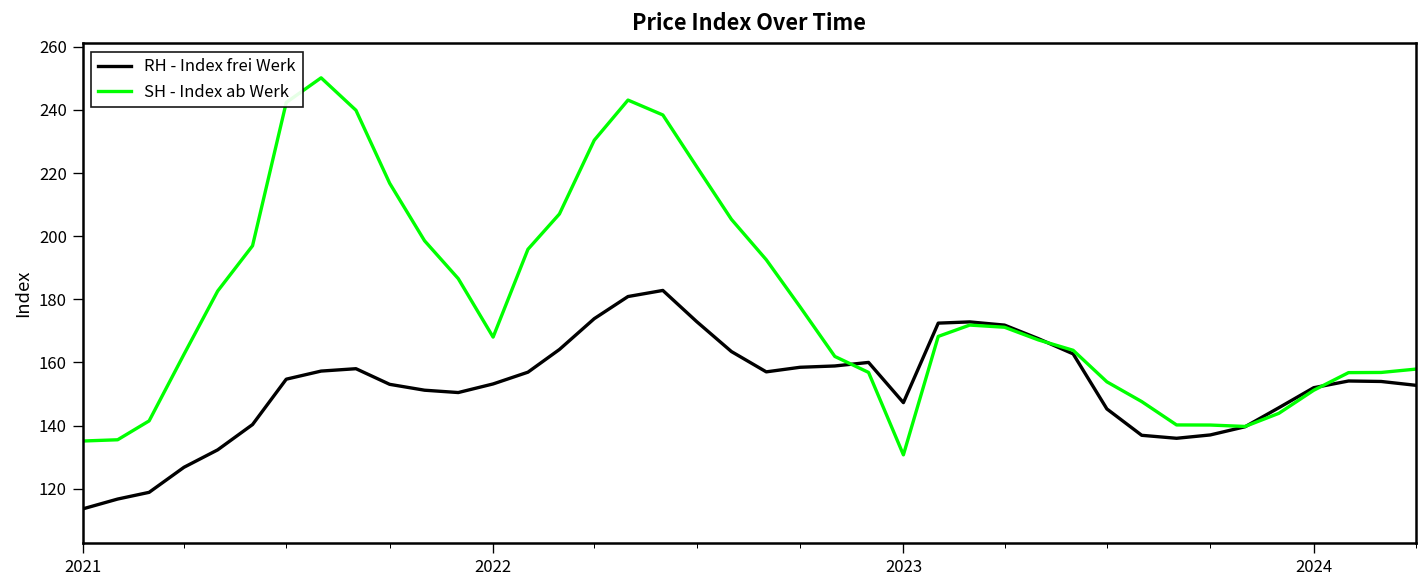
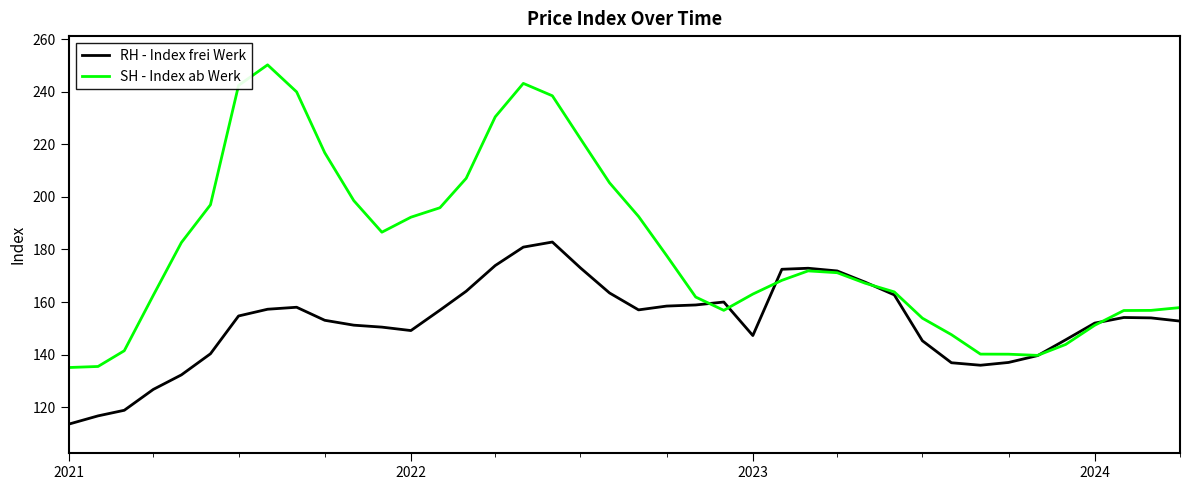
RH - Index frei Werk, 2022: 153 -> 149
SH - Index ab Werk, 2022: 168 -> 192
SH - Index ab Werk, 2023: 131 -> 163
